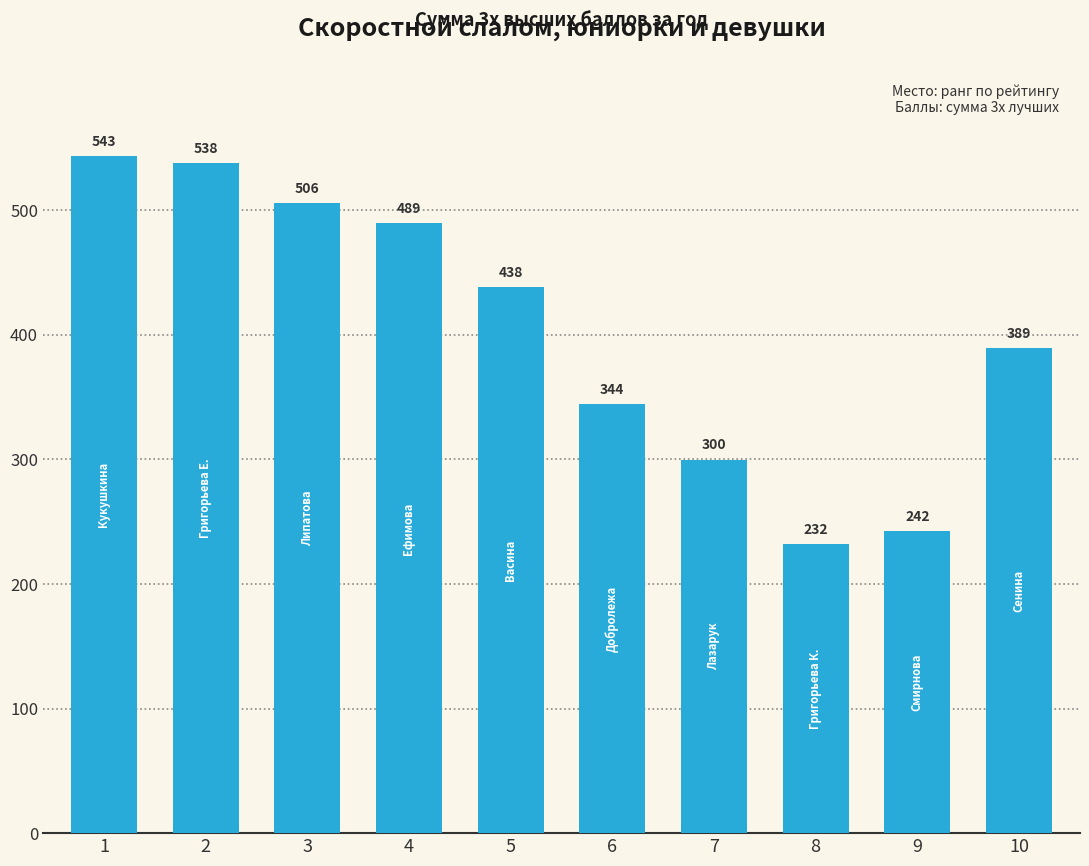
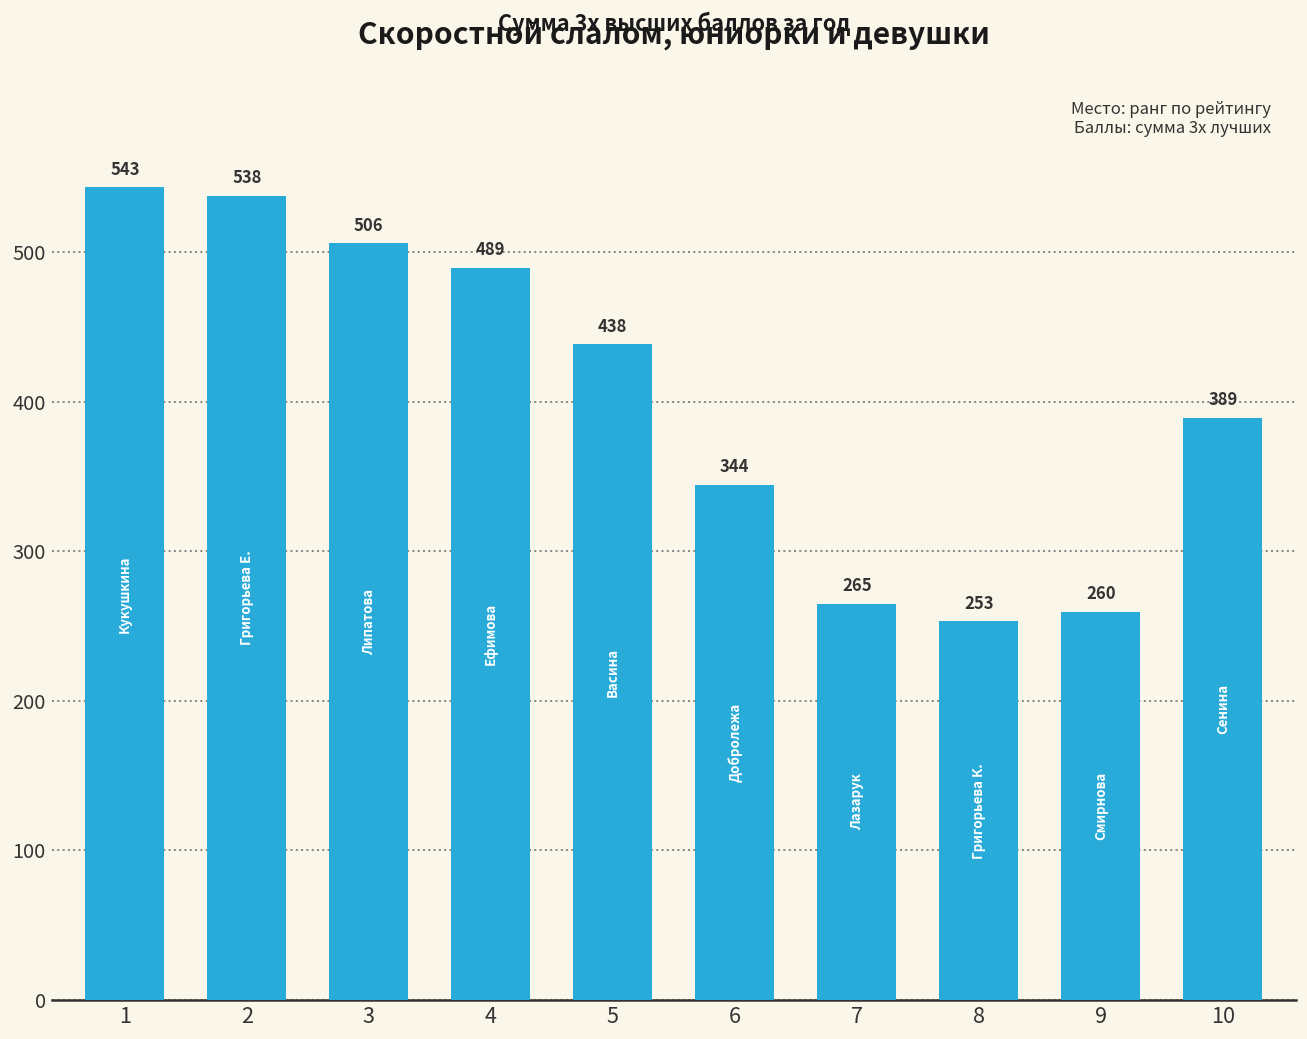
7: 300 -> 265
8: 232 -> 253
9: 242 -> 260
